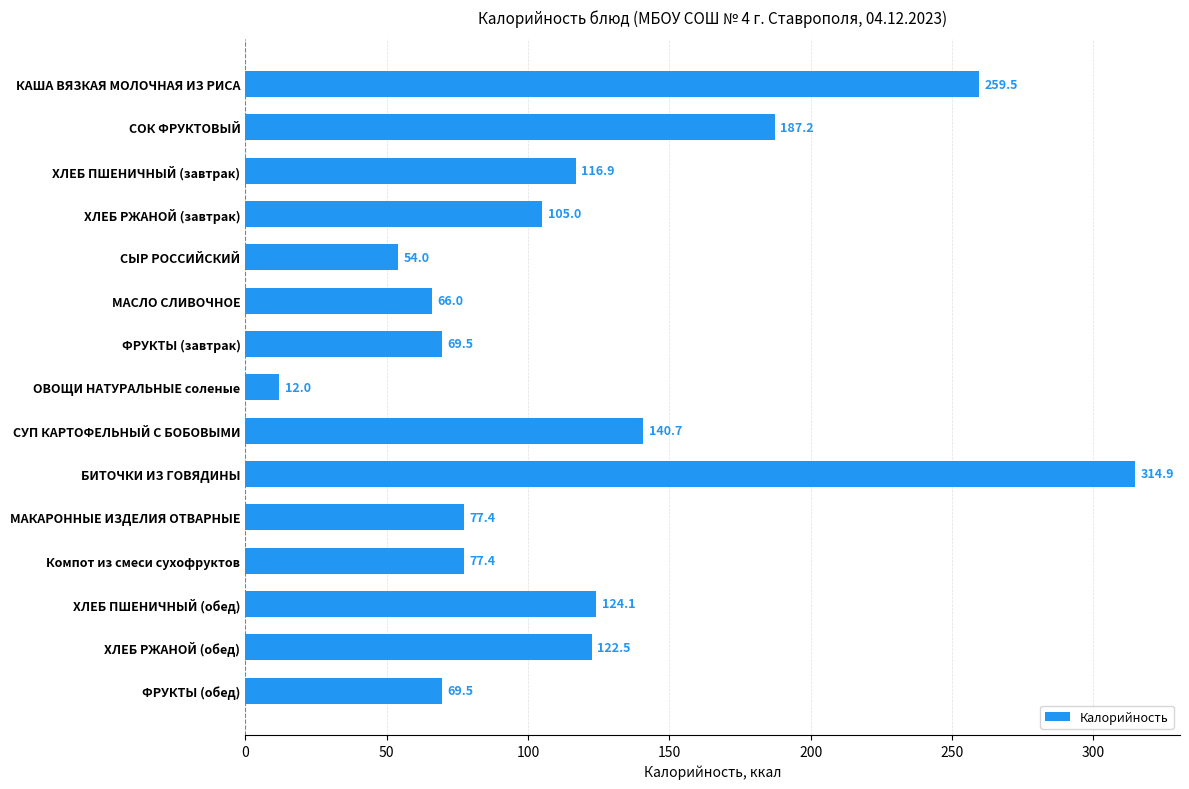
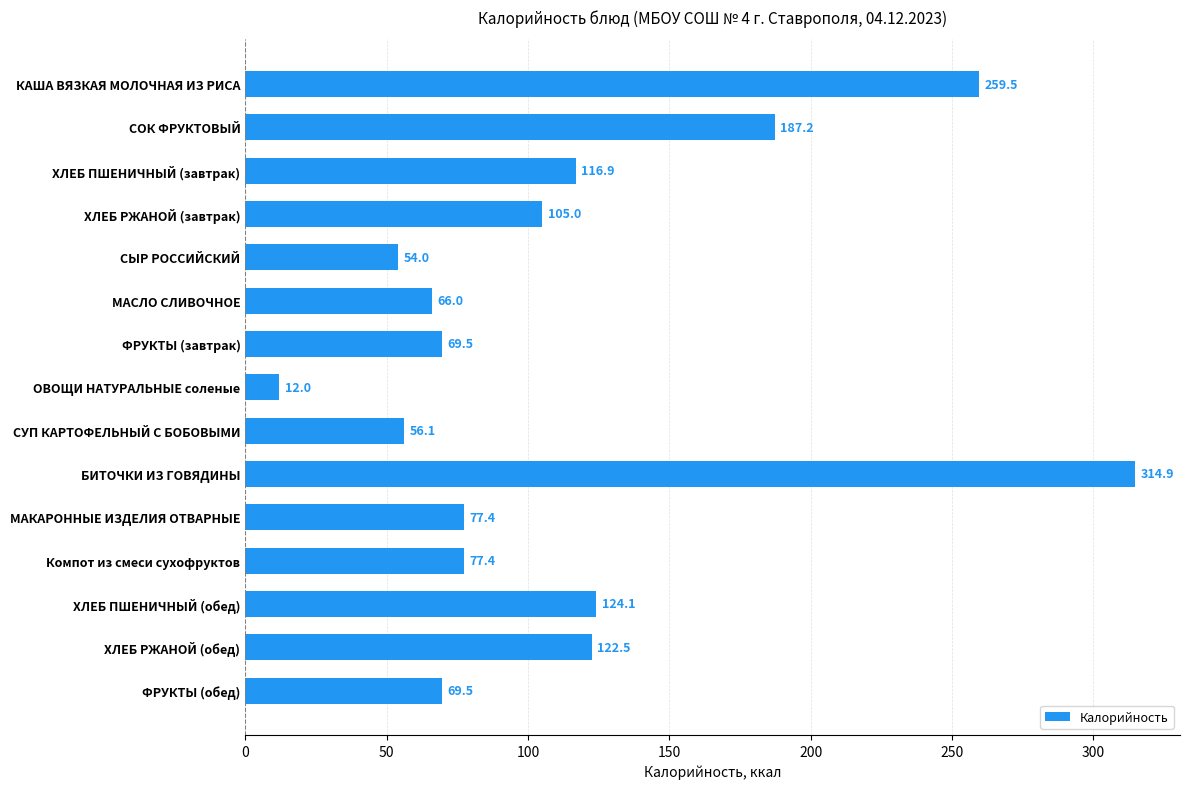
СУП КАРТОФЕЛЬНЫЙ С БОБОВЫМИ: 140.7 -> 56.1
